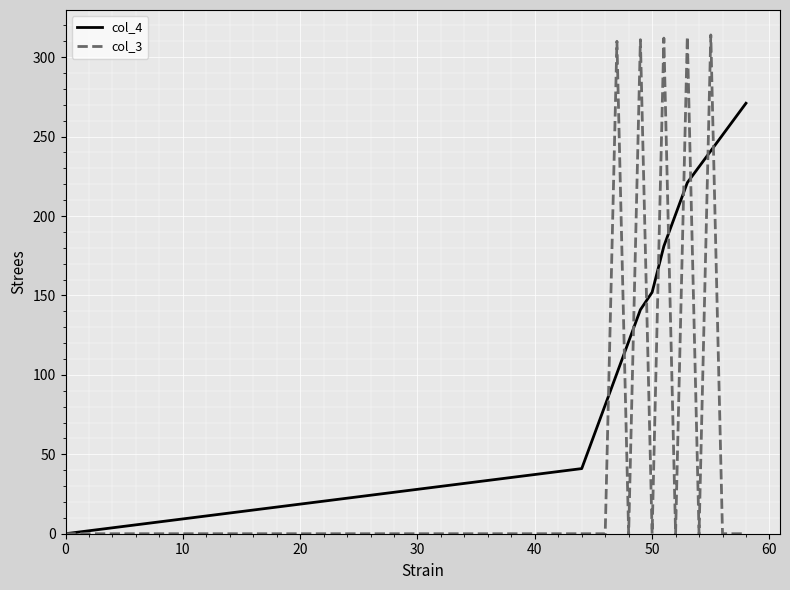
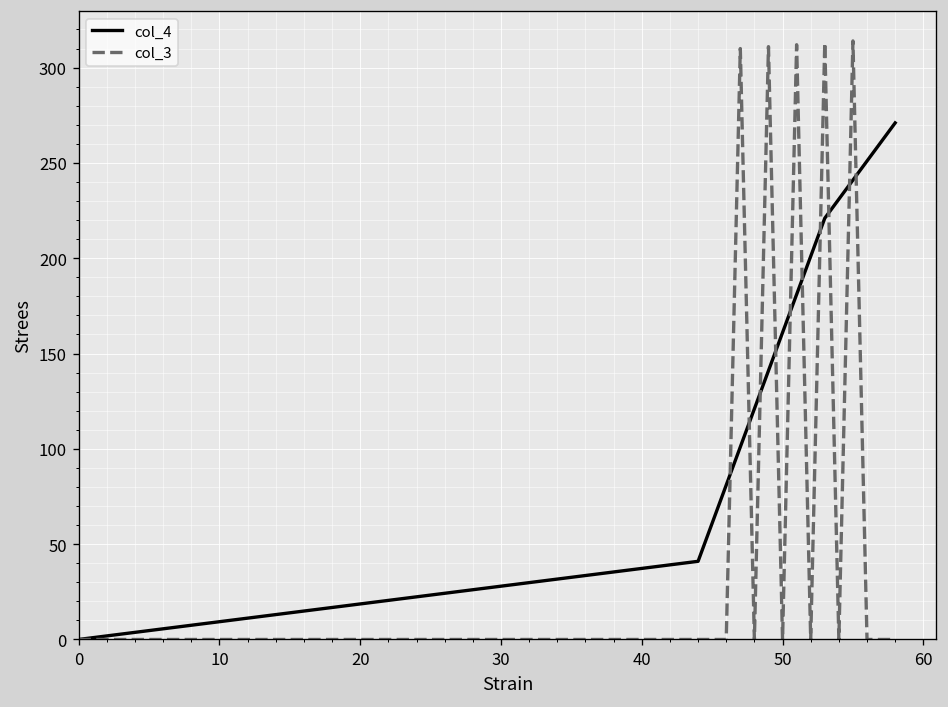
col_4, 50: 152 -> 161
